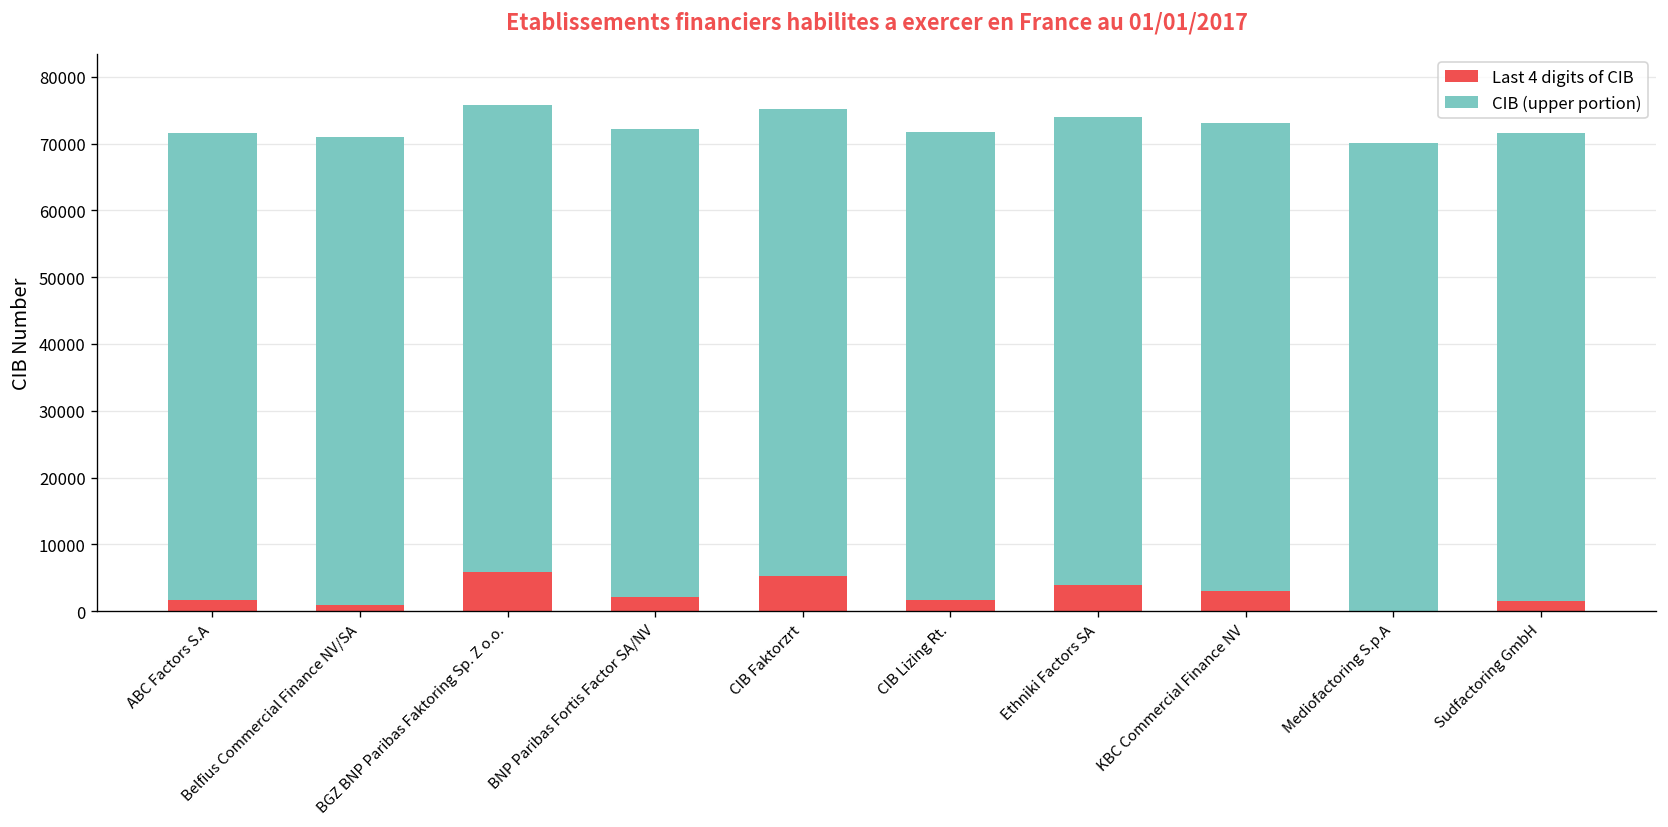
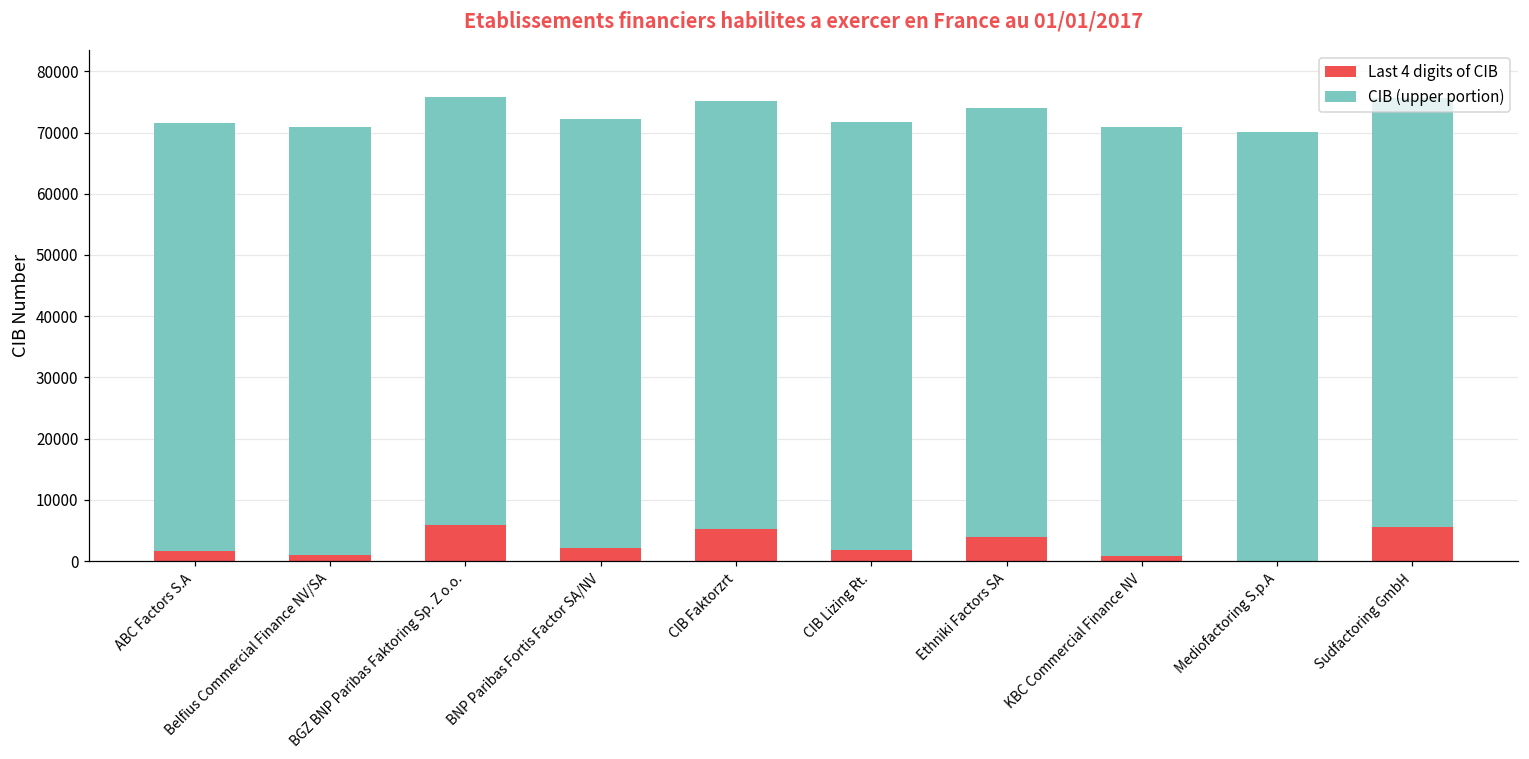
Last 4 digits of CIB, KBC Commercial Finance NV: 3000 -> 1000
Last 4 digits of CIB, Sudfactoring GmbH: 2000 -> 6000
